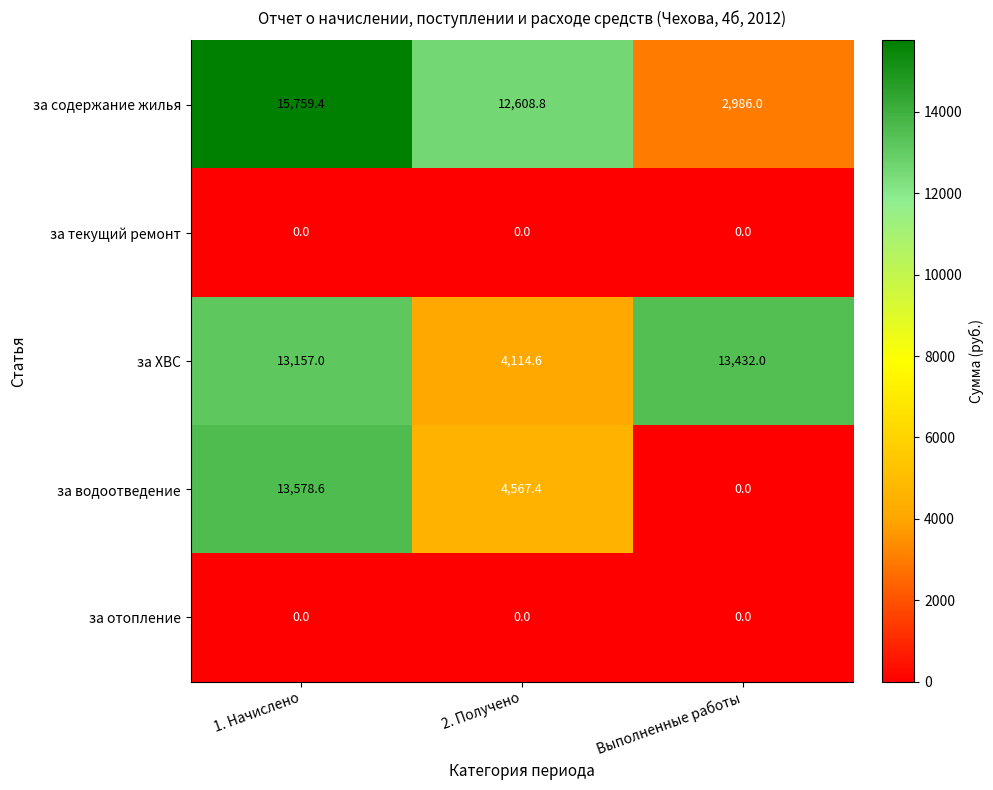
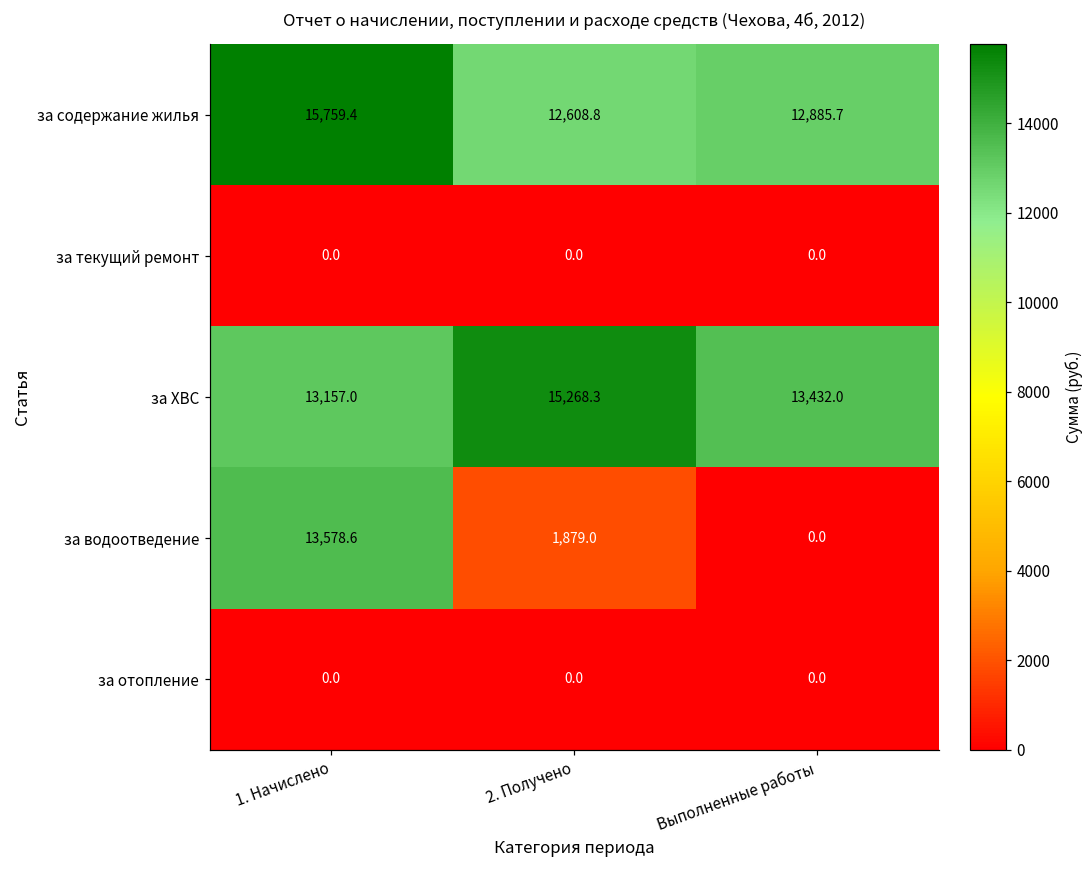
за содержание жилья, Выполненные работы: 2,986.0 -> 12,885.7
за ХВС, 2. Получено: 4,114.6 -> 15,268.3
за водоотведение, 2. Получено: 4,567.4 -> 1,879.0
